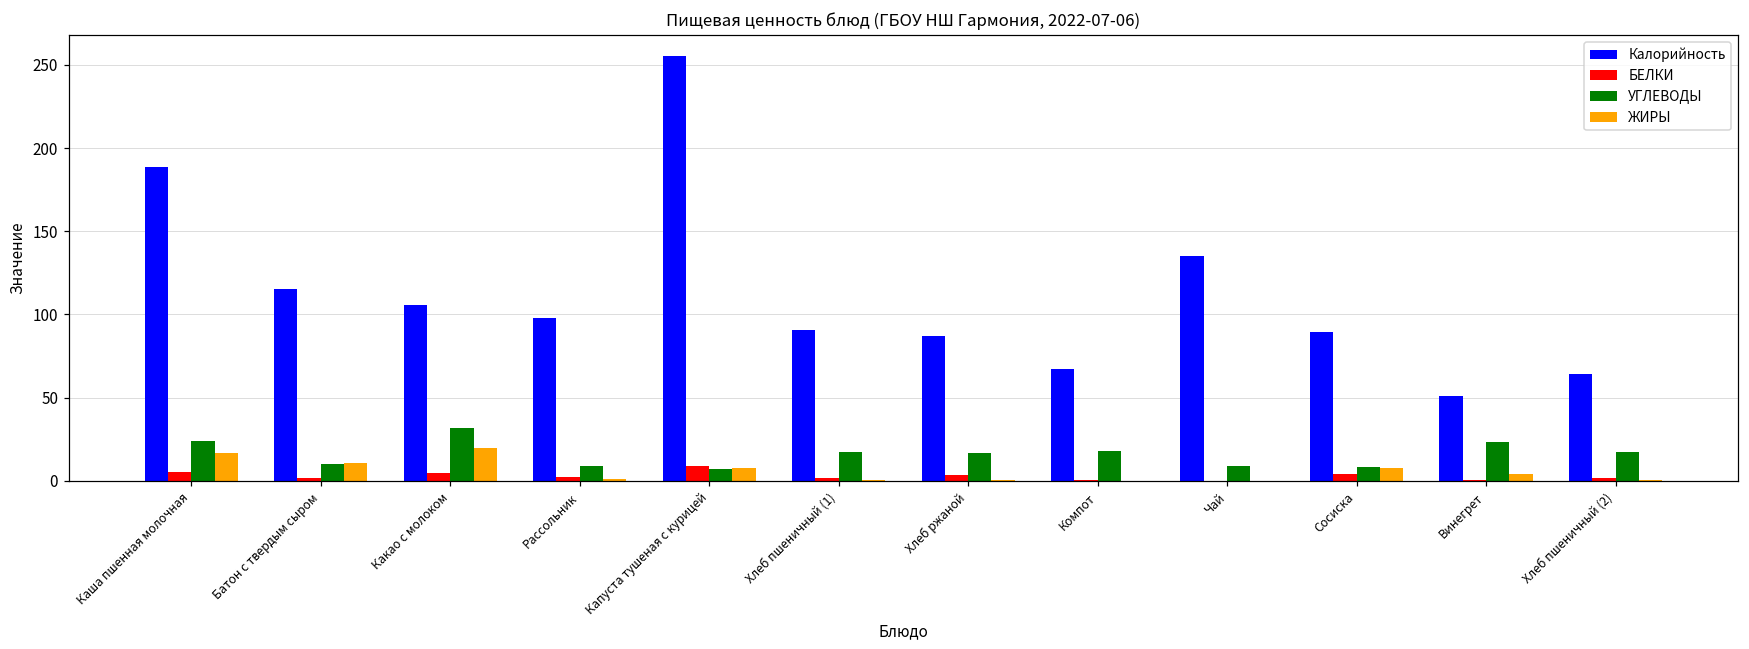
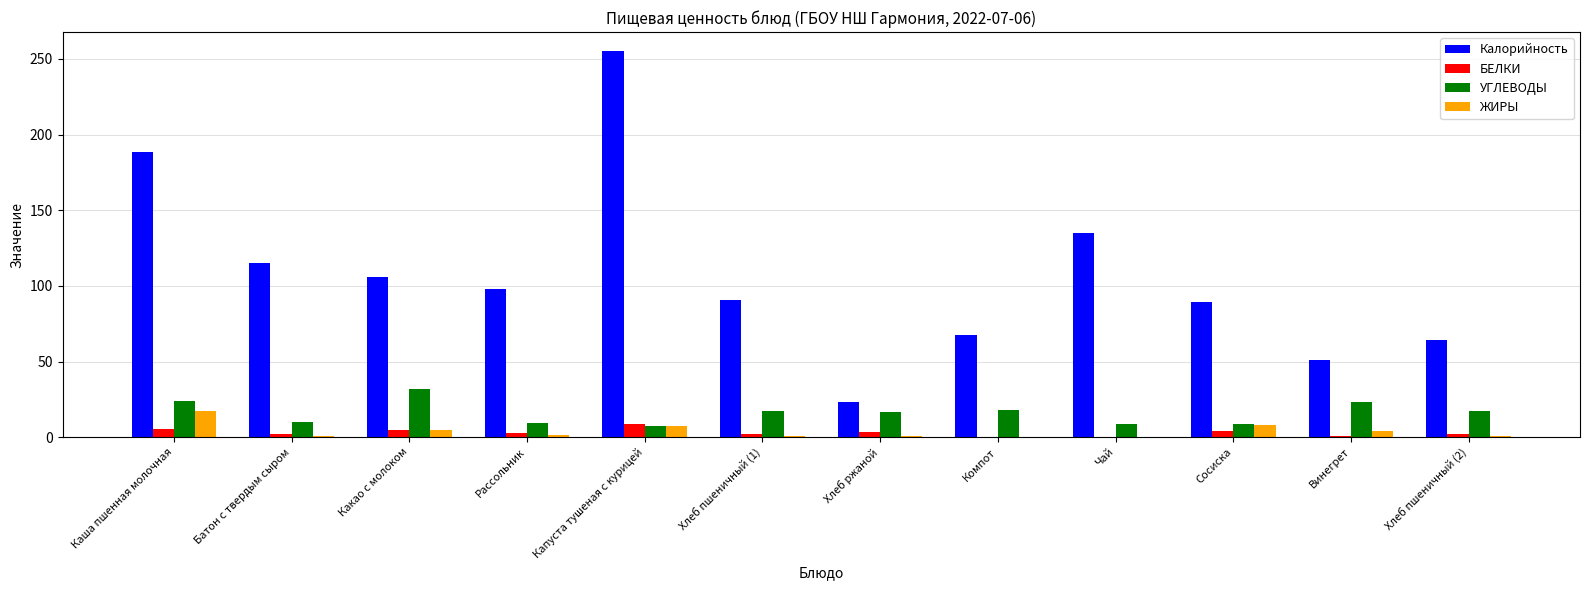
ЖИРЫ, Батон с твердым сыром: 11 -> 1
ЖИРЫ, Какао с молоком: 20 -> 5
Калорийность, Хлеб ржаной: 87 -> 23
